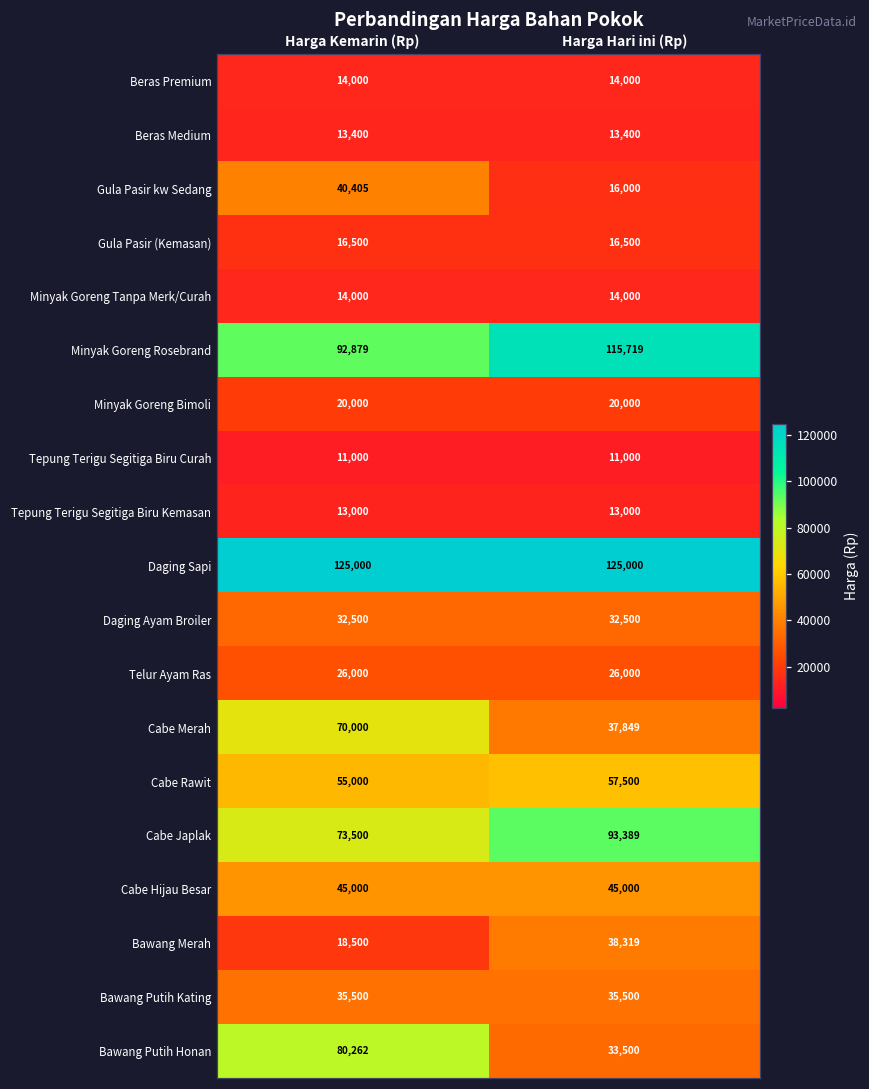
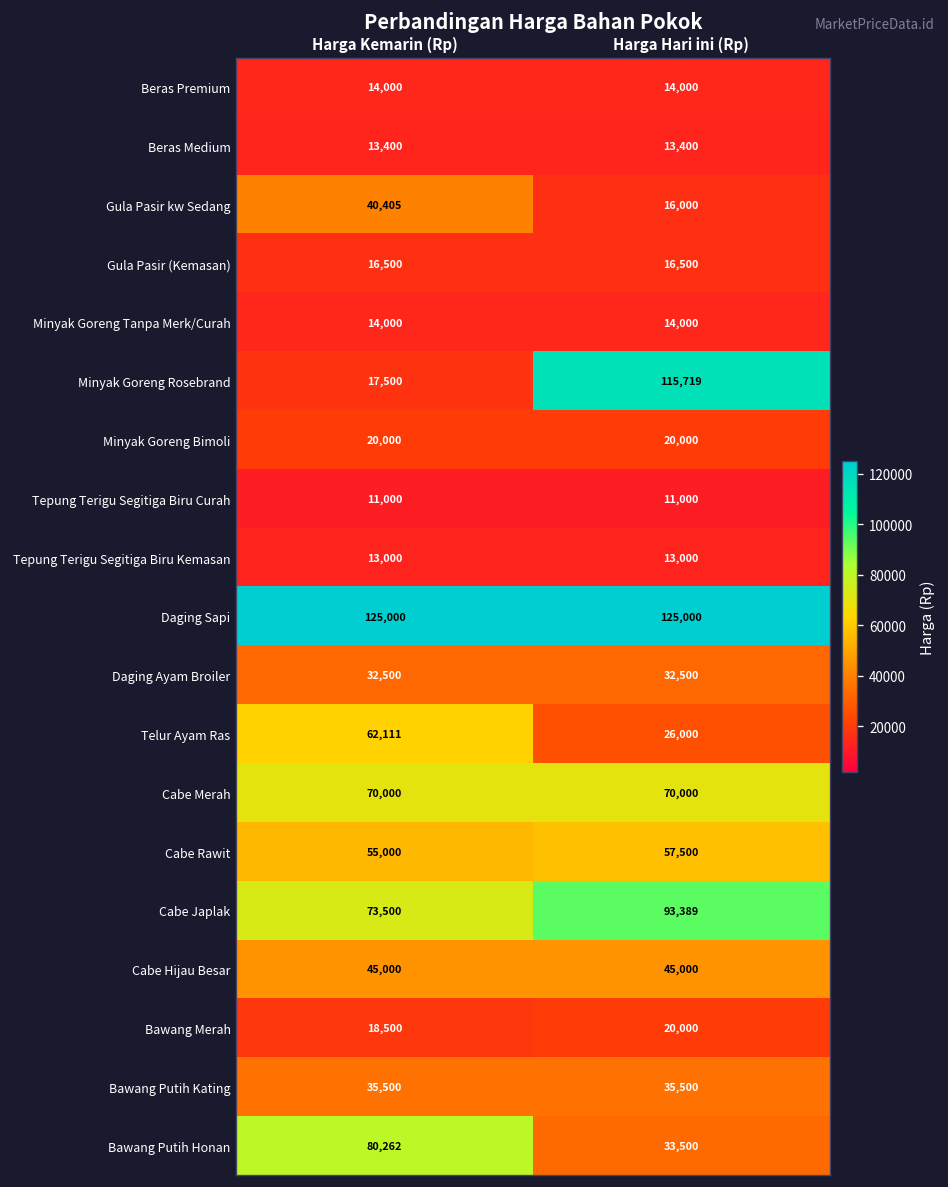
Minyak Goreng Rosebrand, Harga Kemarin (Rp): 92,879 -> 17,500
Telur Ayam Ras, Harga Kemarin (Rp): 26,000 -> 62,111
Cabe Merah, Harga Hari ini (Rp): 37,849 -> 70,000
Bawang Merah, Harga Hari ini (Rp): 38,319 -> 20,000
